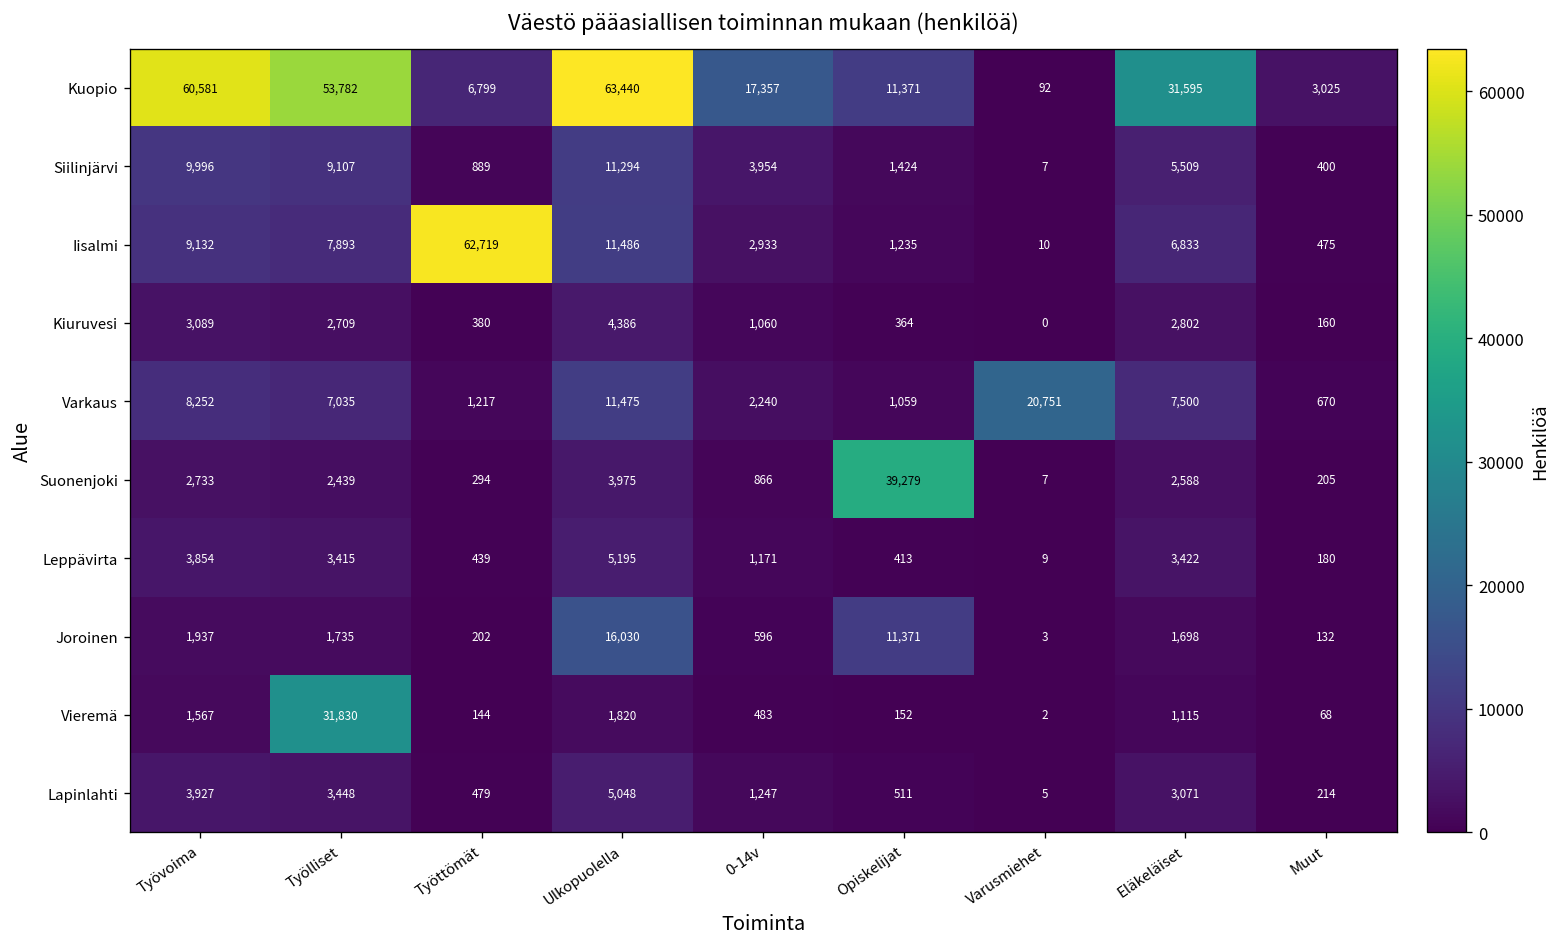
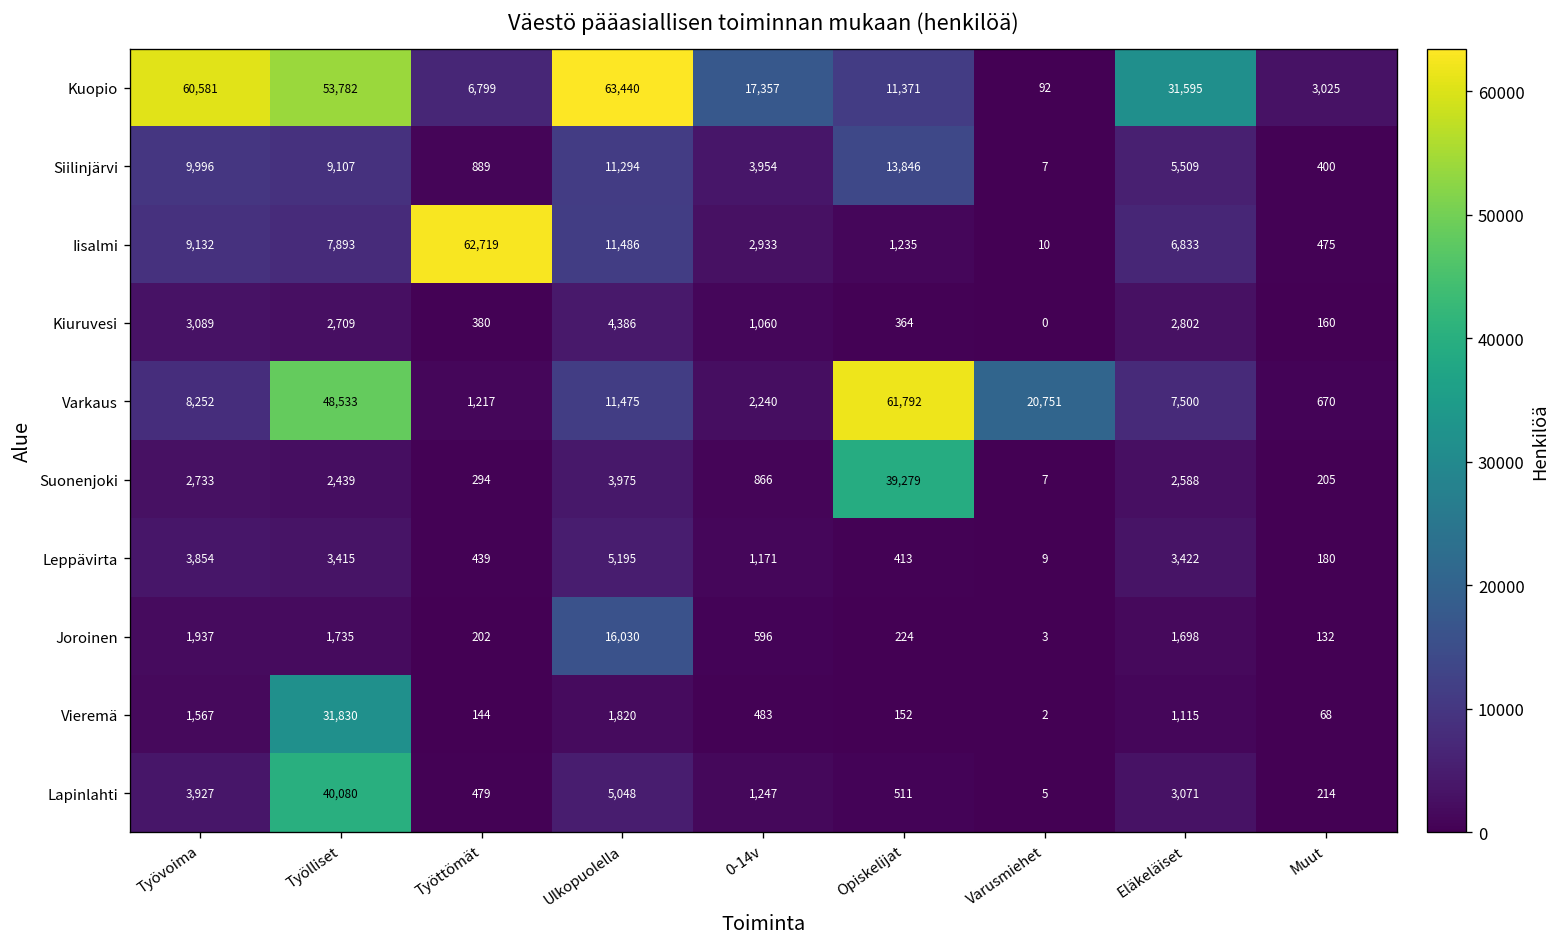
Siilinjärvi, Opiskelijat: 1,424 -> 13,846
Varkaus, Työlliset: 7,035 -> 48,533
Varkaus, Opiskelijat: 1,059 -> 61,792
Joroinen, Opiskelijat: 11,371 -> 224
Lapinlahti, Työlliset: 3,448 -> 40,080
